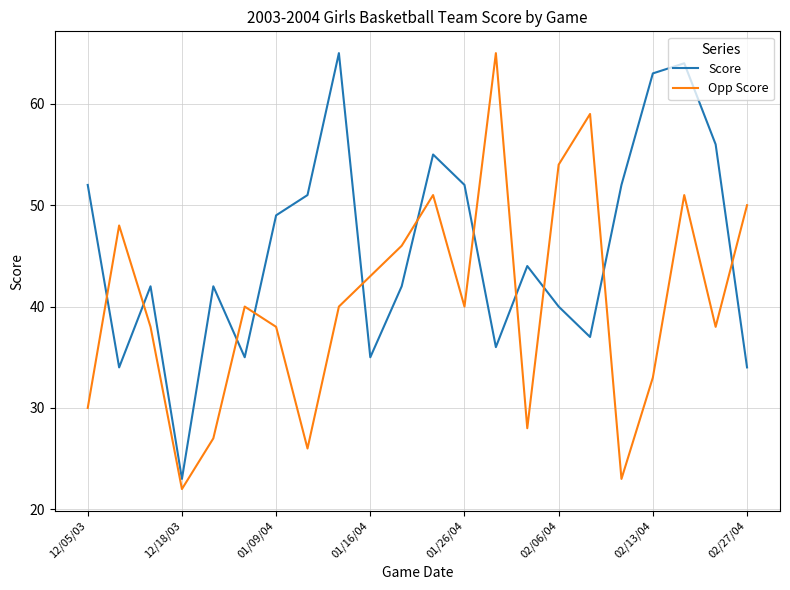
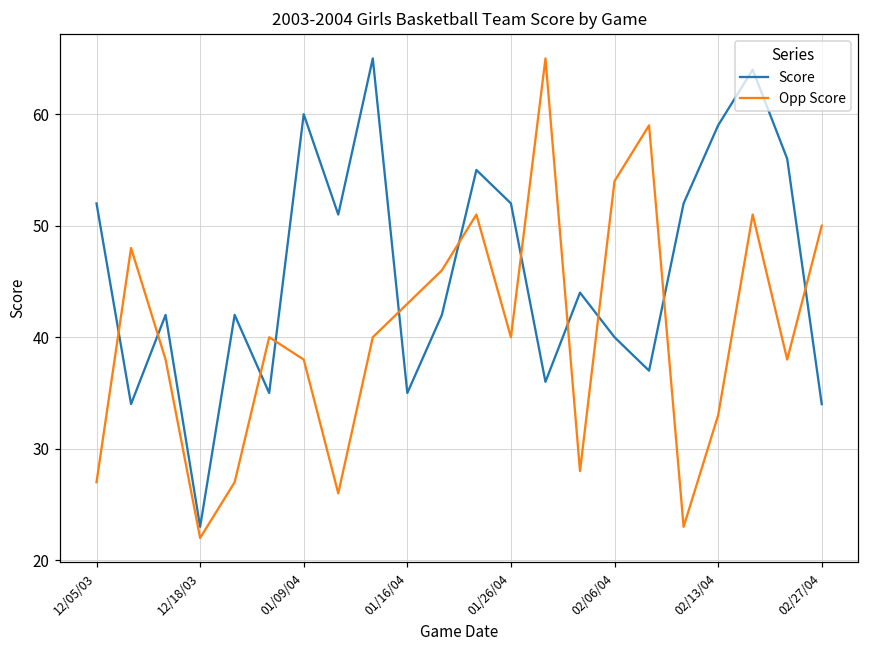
Opp Score, 12/05/03: 30 -> 27
Score, 01/09/04: 49 -> 60
Score, 02/13/04: 63 -> 59
